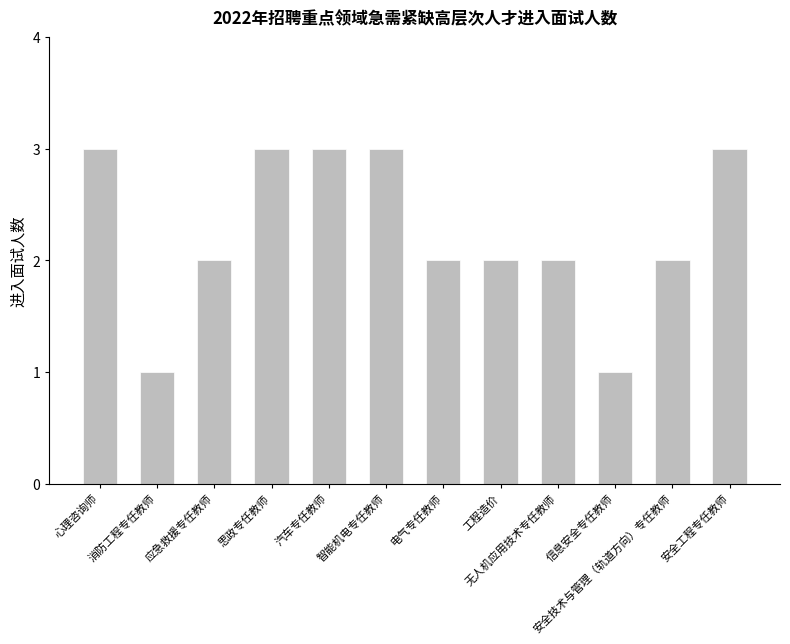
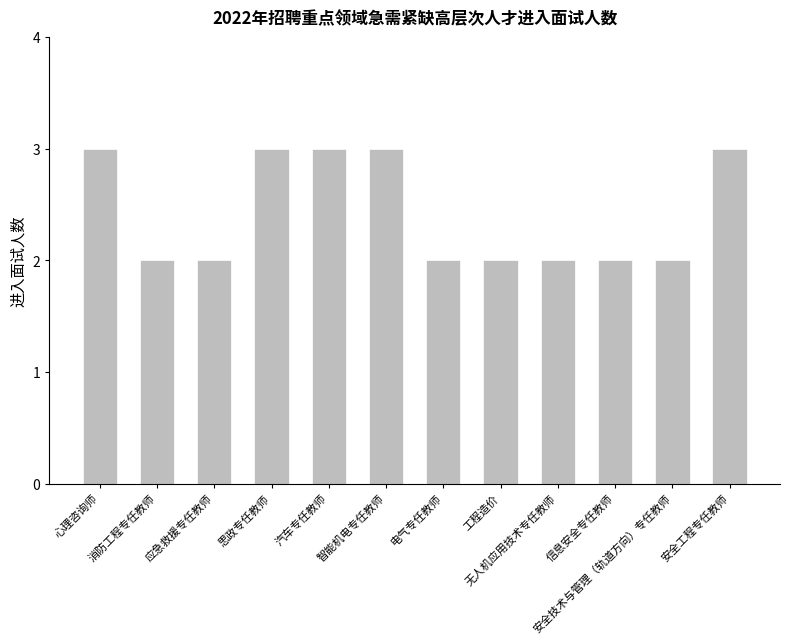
消防工程专任教师: 1 -> 2
信息安全专任教师: 1 -> 2
